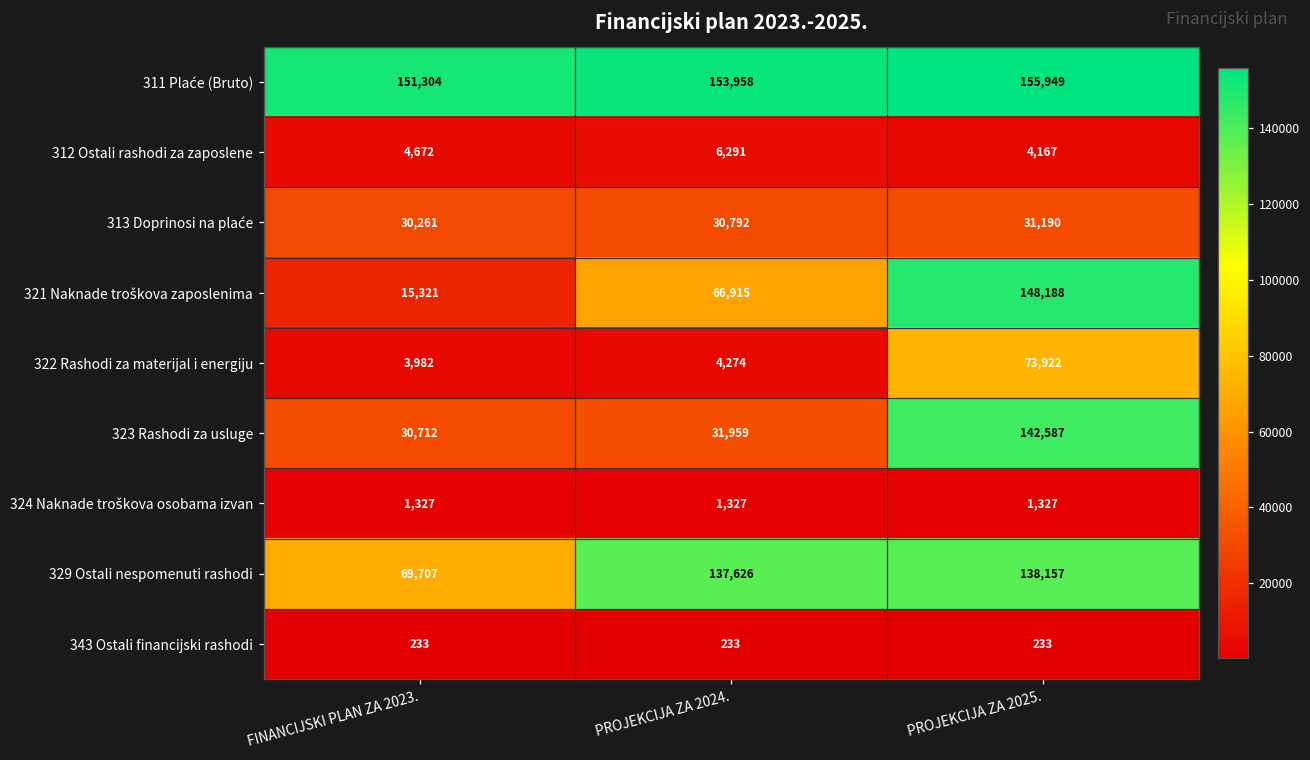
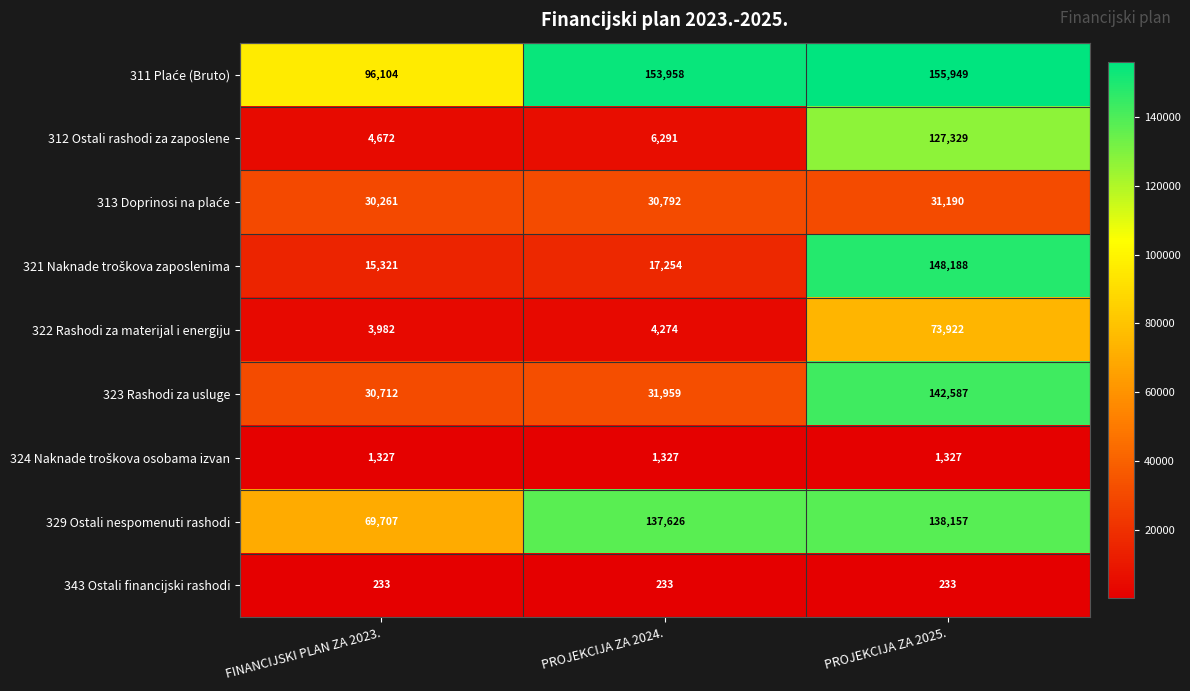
311 Plaće (Bruto), FINANCIJSKI PLAN ZA 2023.: 151,304 -> 96,104
312 Ostali rashodi za zaposlene, PROJEKCIJA ZA 2025.: 4,167 -> 127,329
321 Naknade troškova zaposlenima, PROJEKCIJA ZA 2024.: 66,915 -> 17,254
